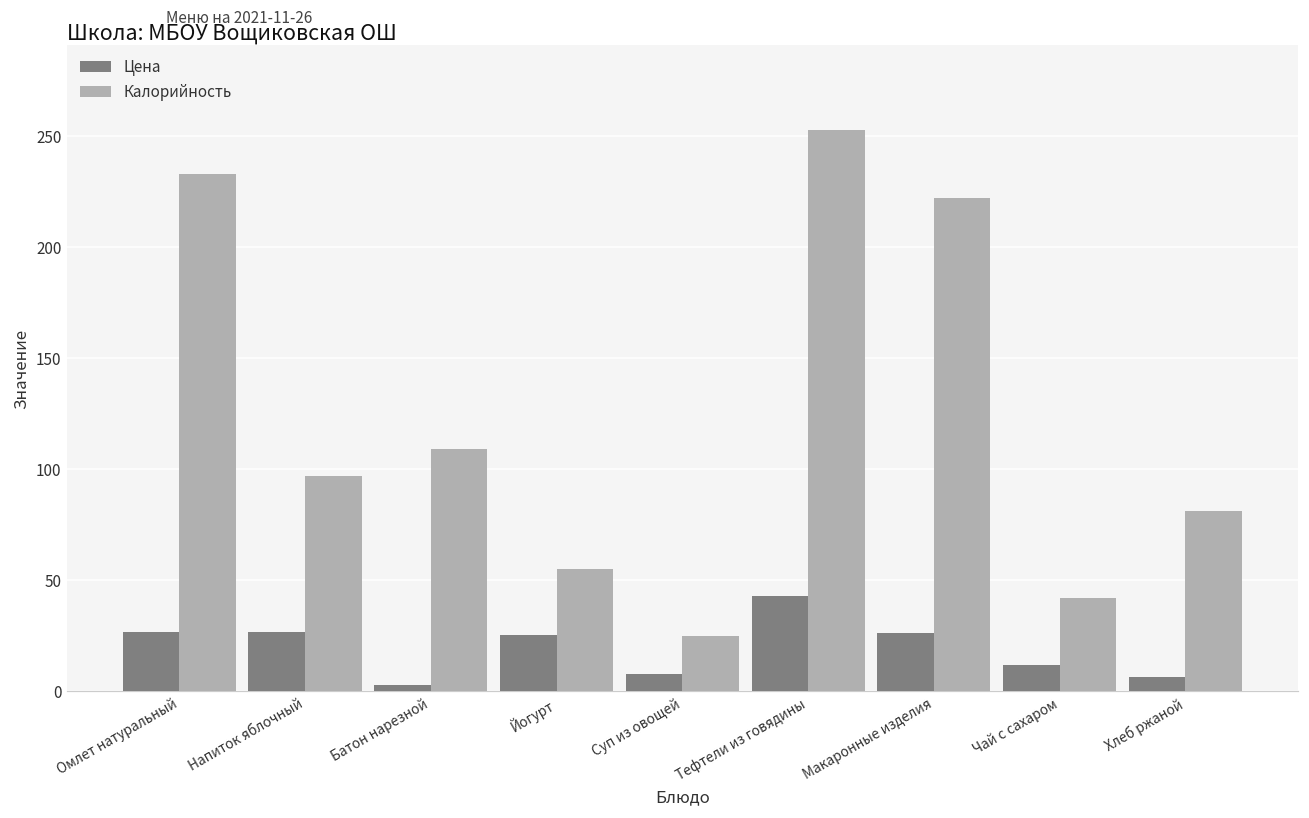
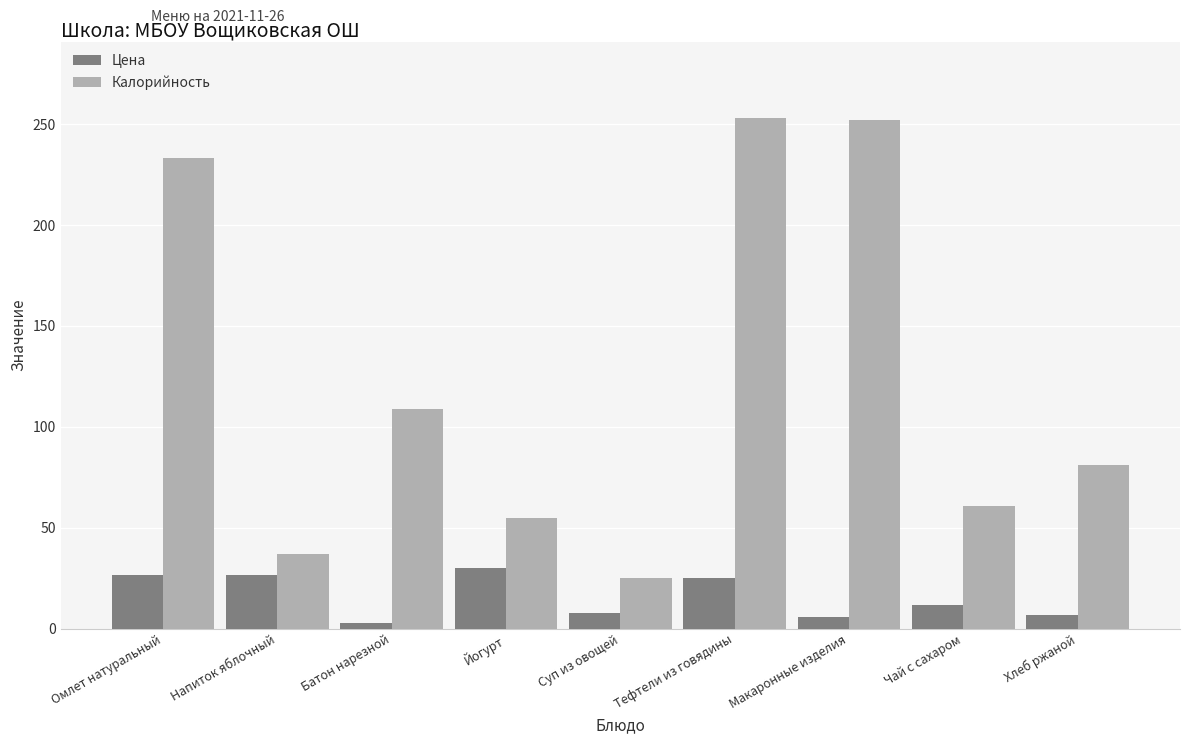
Калорийность, Напиток яблочный: 97 -> 37
Цена, Йогурт: 25 -> 30
Цена, Тефтели из говядины: 43 -> 25
Цена, Макаронные изделия: 26 -> 6
Калорийность, Макаронные изделия: 222 -> 252
Калорийность, Чай с сахаром: 42 -> 61
